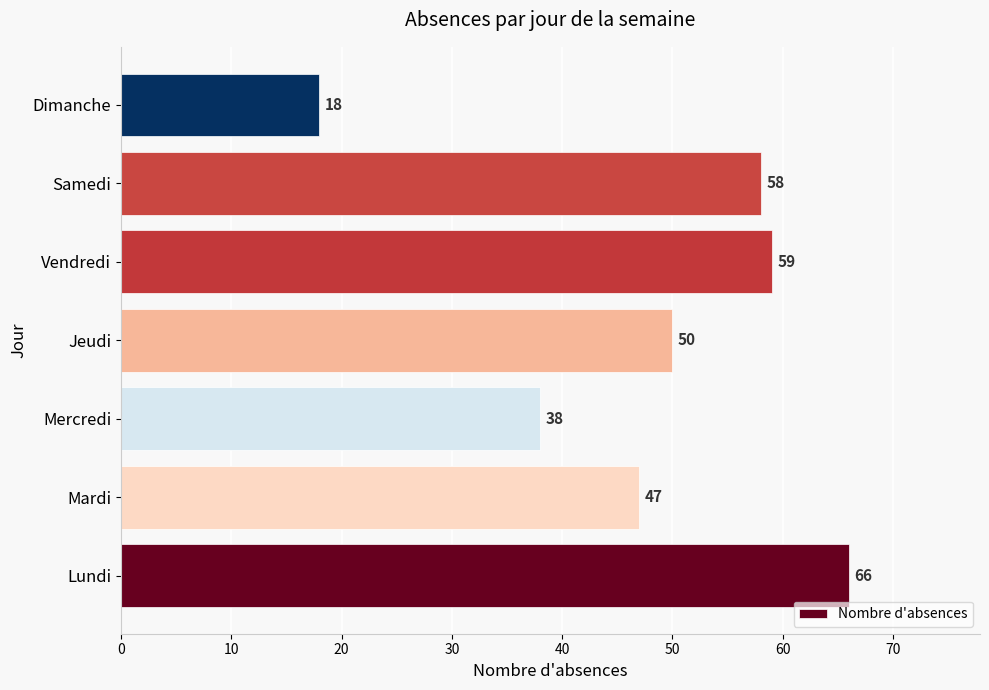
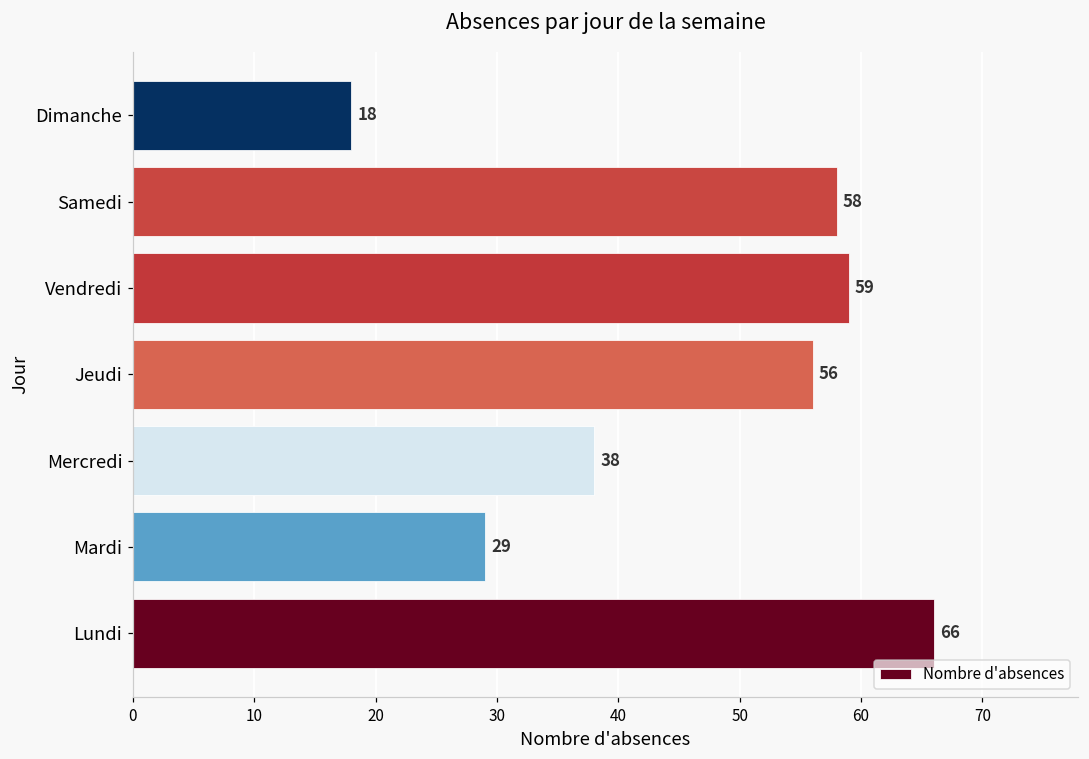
Jeudi: 50 -> 56
Mardi: 47 -> 29
